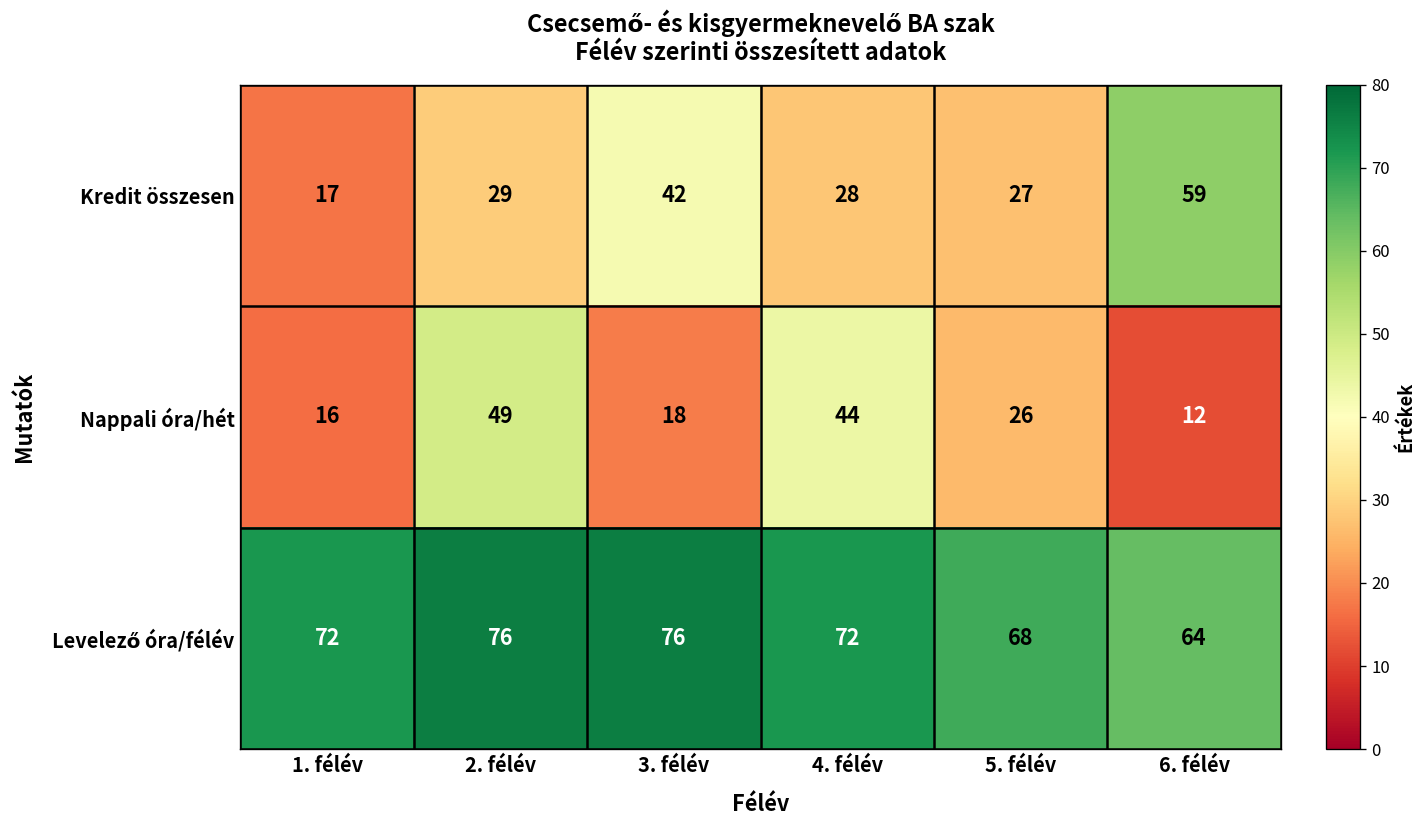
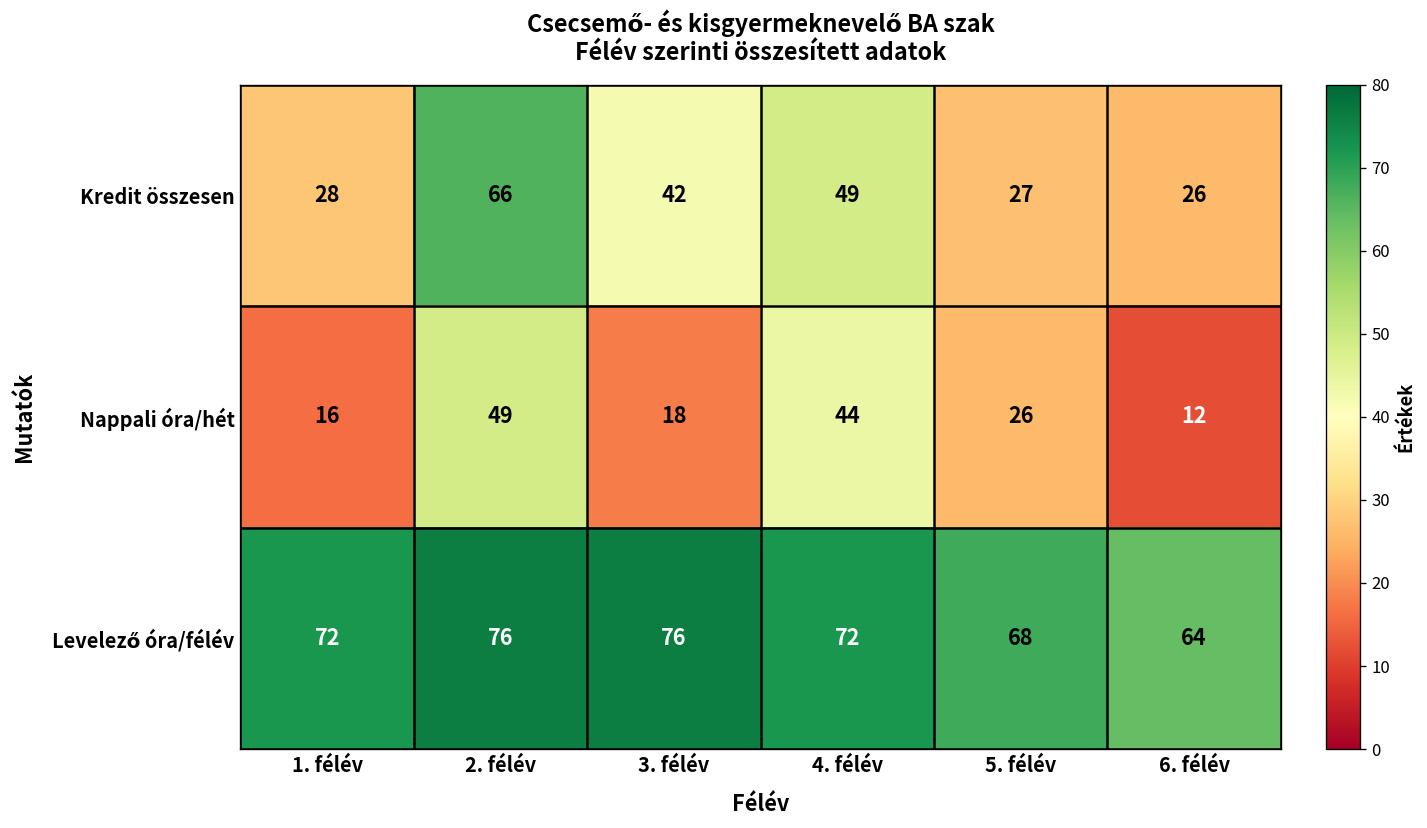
Kredit összesen, 1. félév: 17 -> 28
Kredit összesen, 2. félév: 29 -> 66
Kredit összesen, 4. félév: 28 -> 49
Kredit összesen, 6. félév: 59 -> 26
